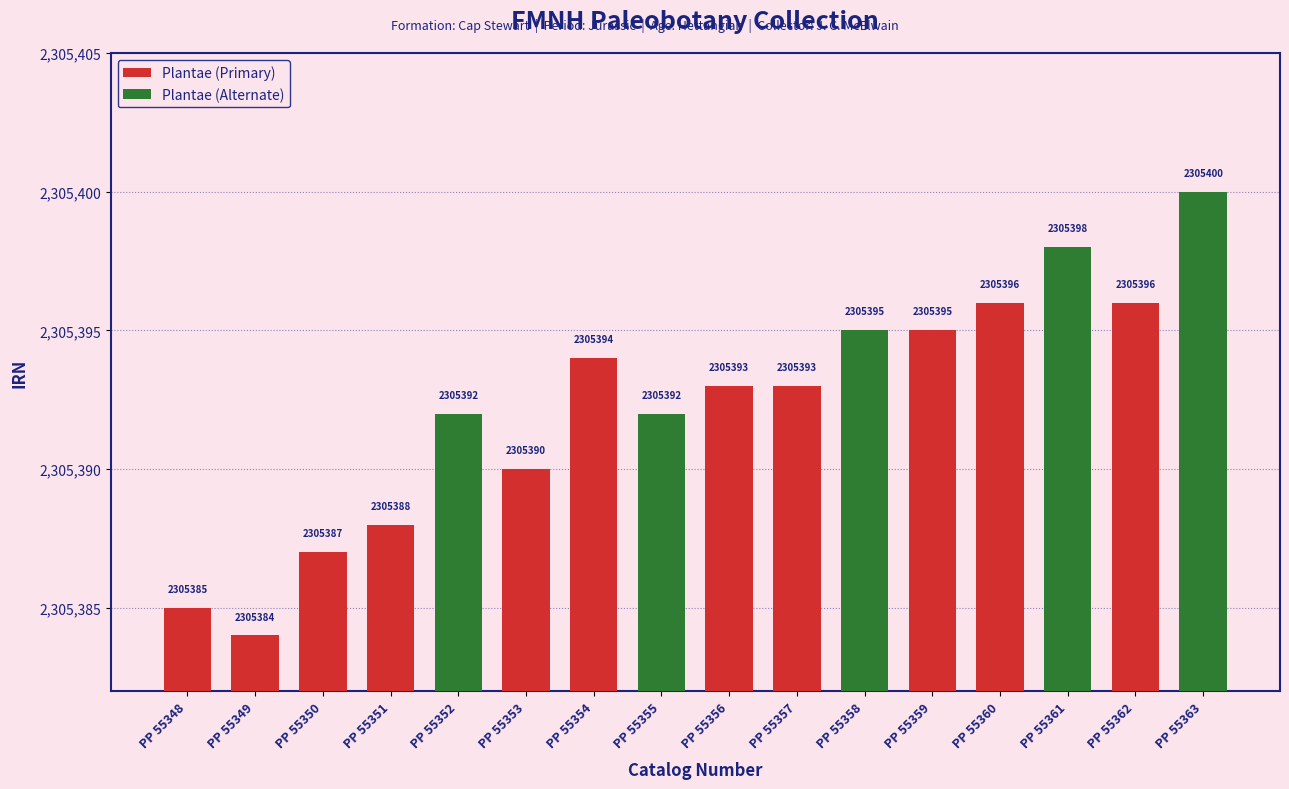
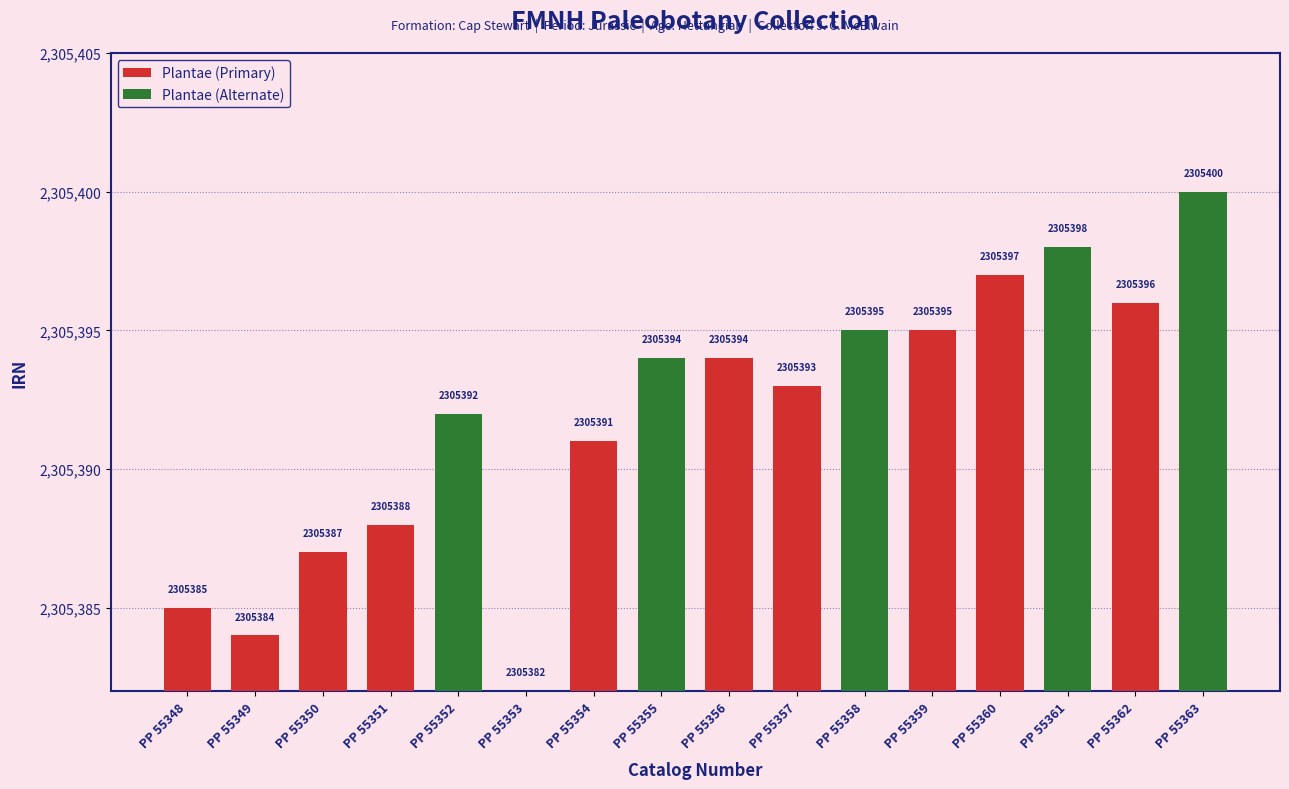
PP 55353: 2305390 -> 2305382
PP 55354: 2305394 -> 2305391
PP 55355: 2305392 -> 2305394
PP 55356: 2305393 -> 2305394
PP 55360: 2305396 -> 2305397
